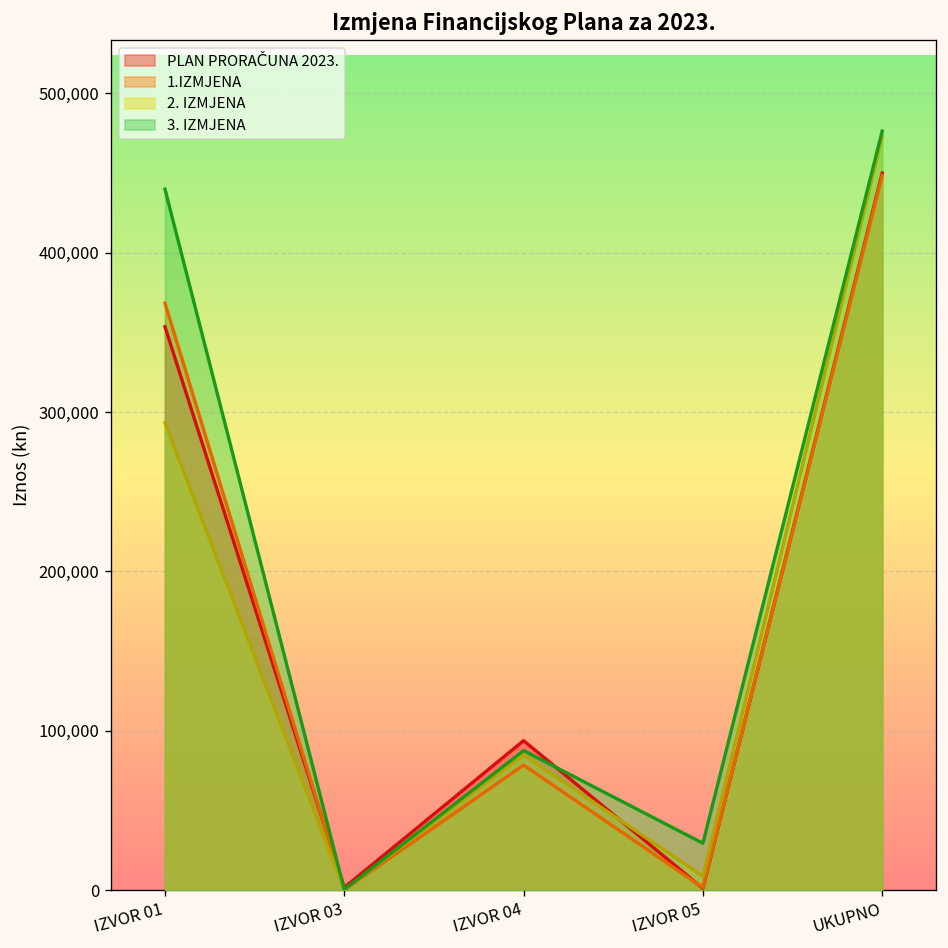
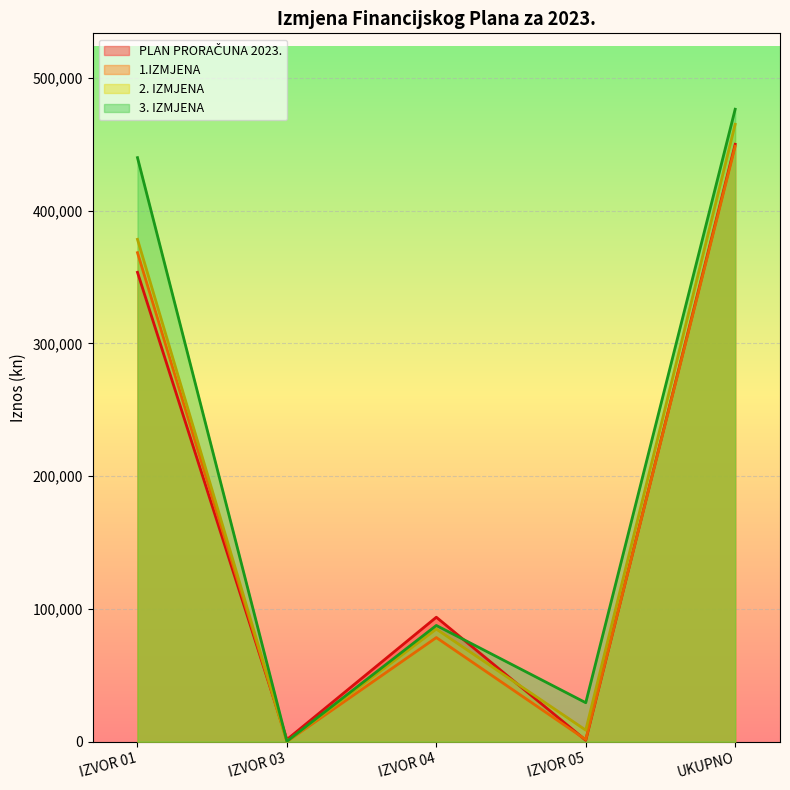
2. IZMJENA, IZVOR 01: 293,000 -> 378,000
2. IZMJENA, UKUPNO: 473,000 -> 465,000
